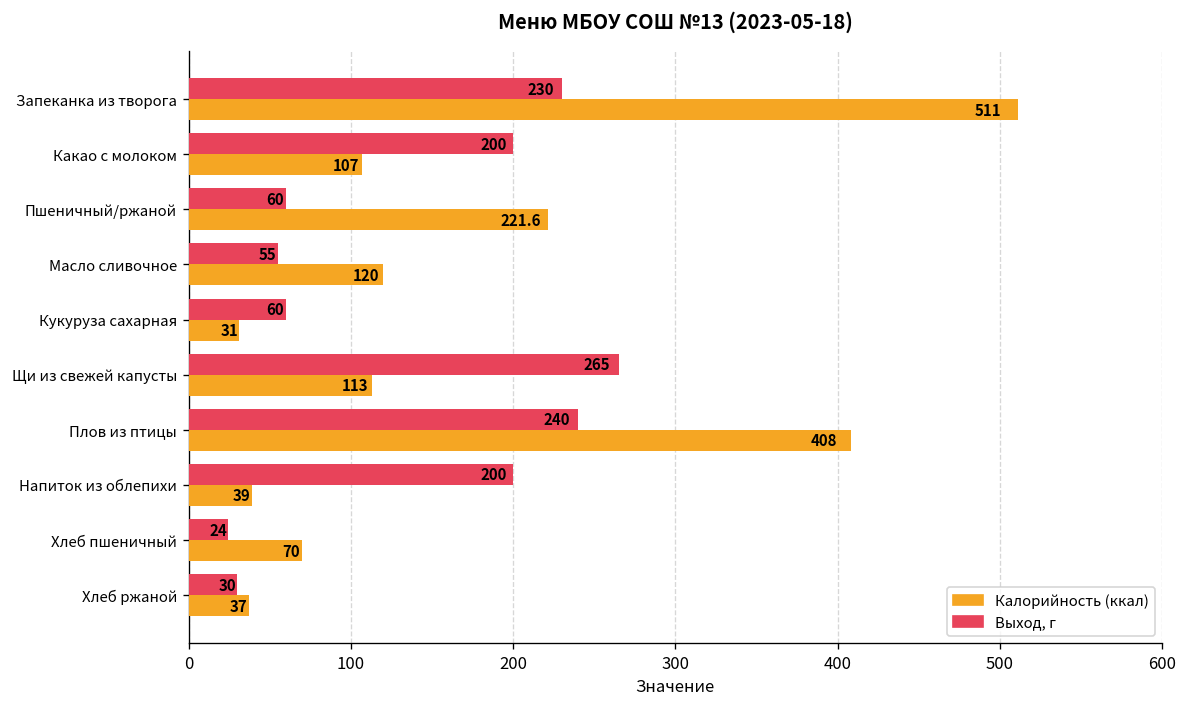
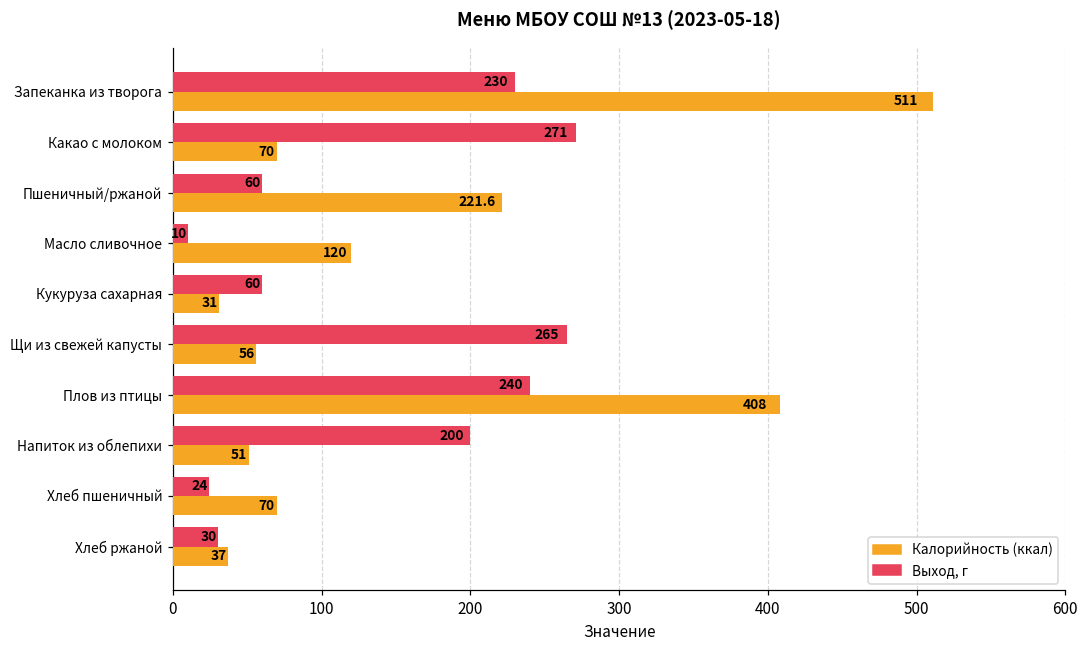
Выход, г, Какао с молоком: 200 -> 271
Калорийность (ккал), Какао с молоком: 107 -> 70
Выход, г, Масло сливочное: 55 -> 10
Калорийность (ккал), Щи из свежей капусты: 113 -> 56
Калорийность (ккал), Напиток из облепихи: 39 -> 51
